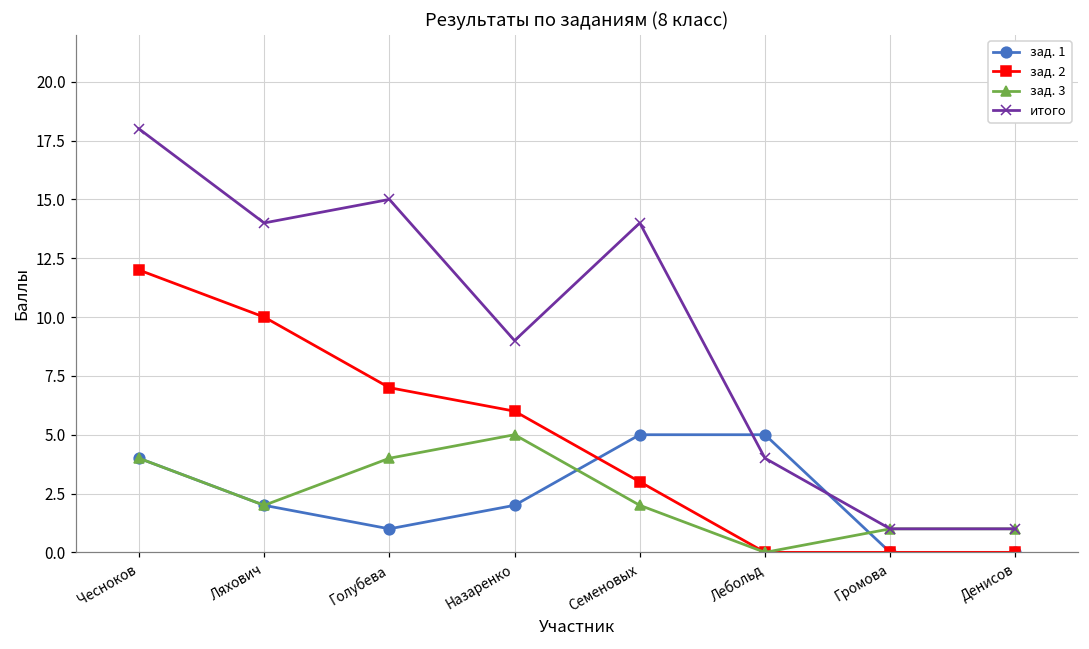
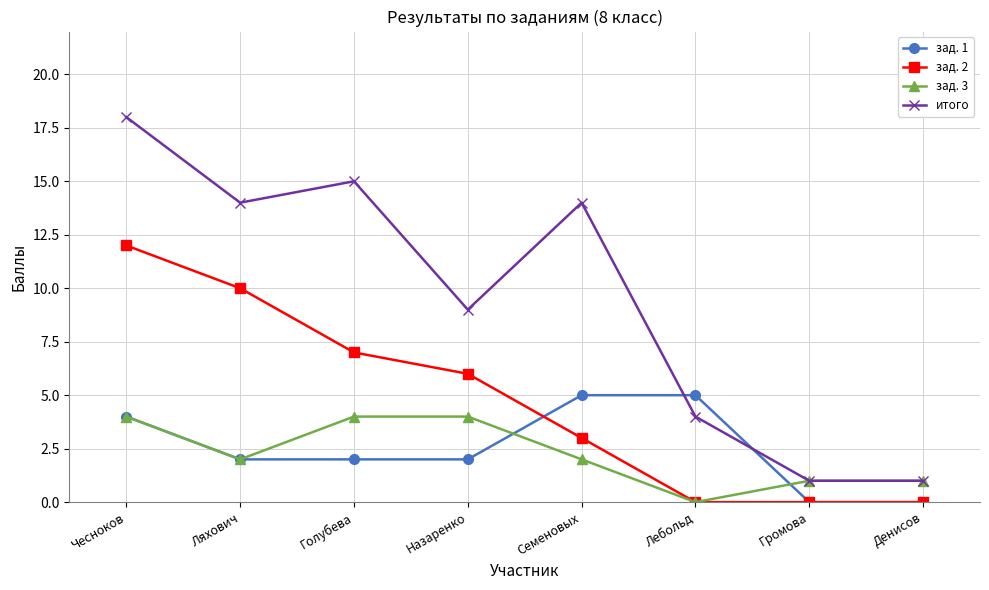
зад. 1, Голубева: 1 -> 2
зад. 3, Назаренко: 5 -> 4
